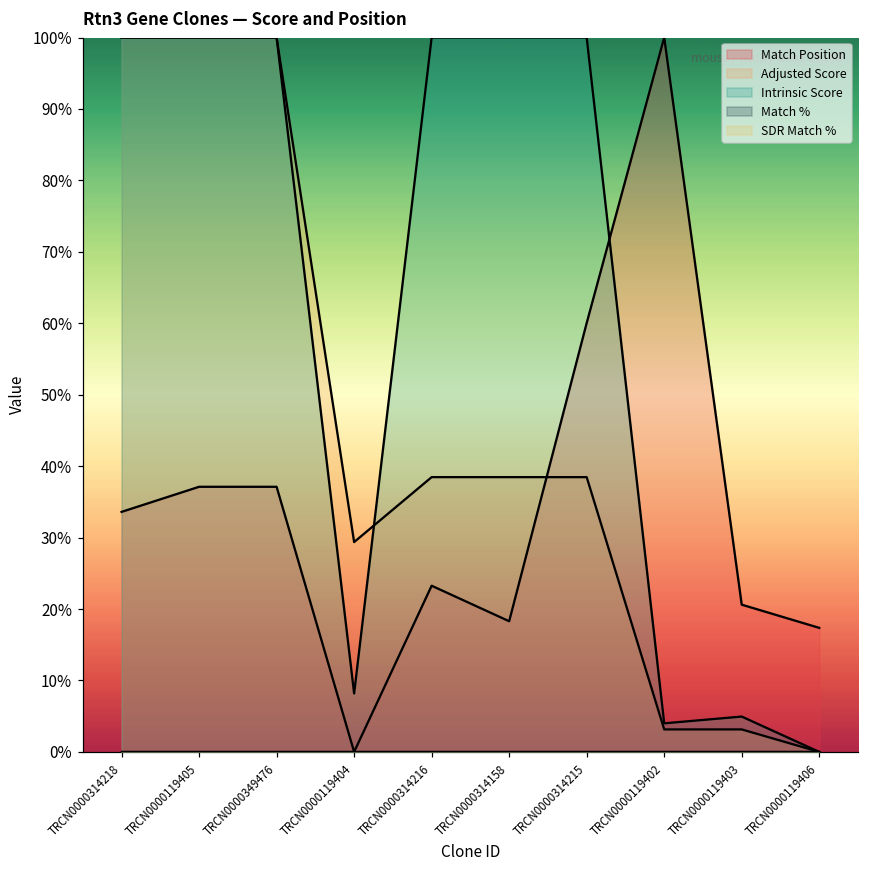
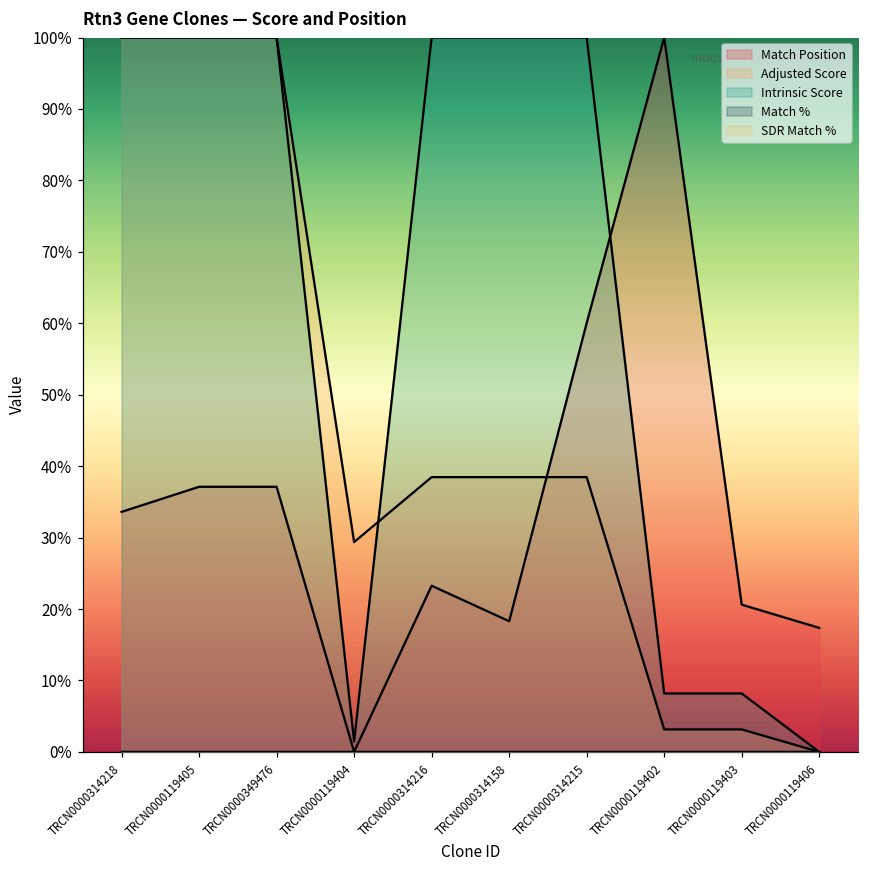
Intrinsic Score, TRCN0000119404: 8% -> 1%
Intrinsic Score, TRCN0000119402: 4% -> 8%
Intrinsic Score, TRCN0000119403: 5% -> 8%
